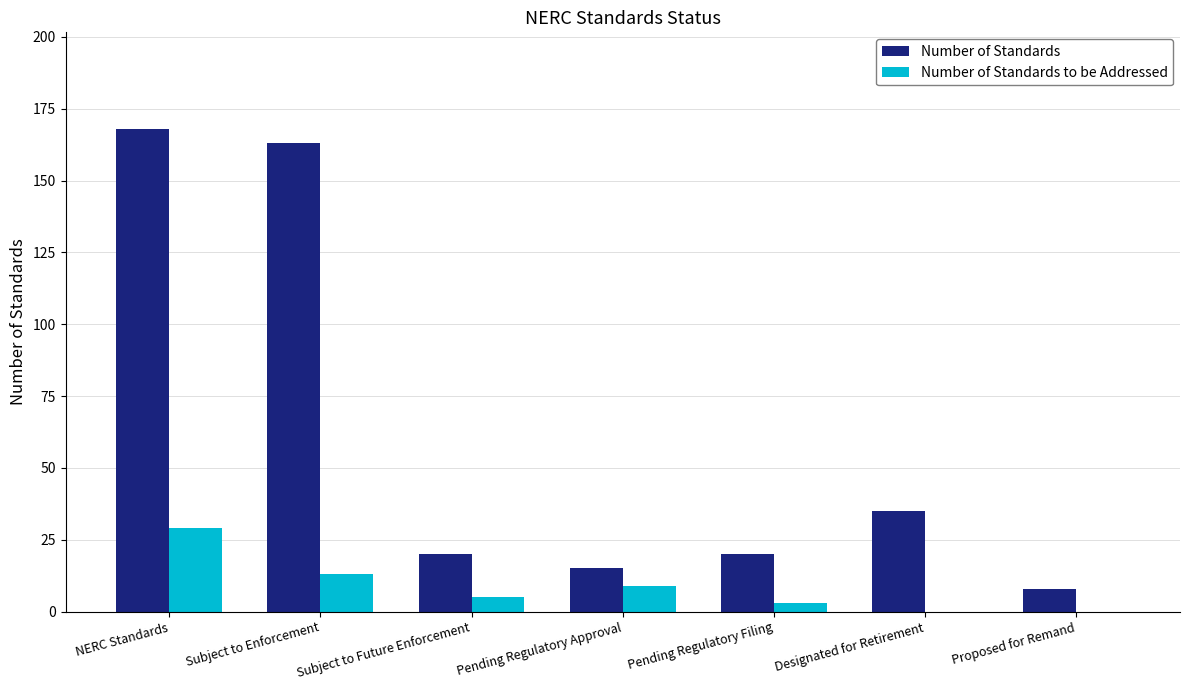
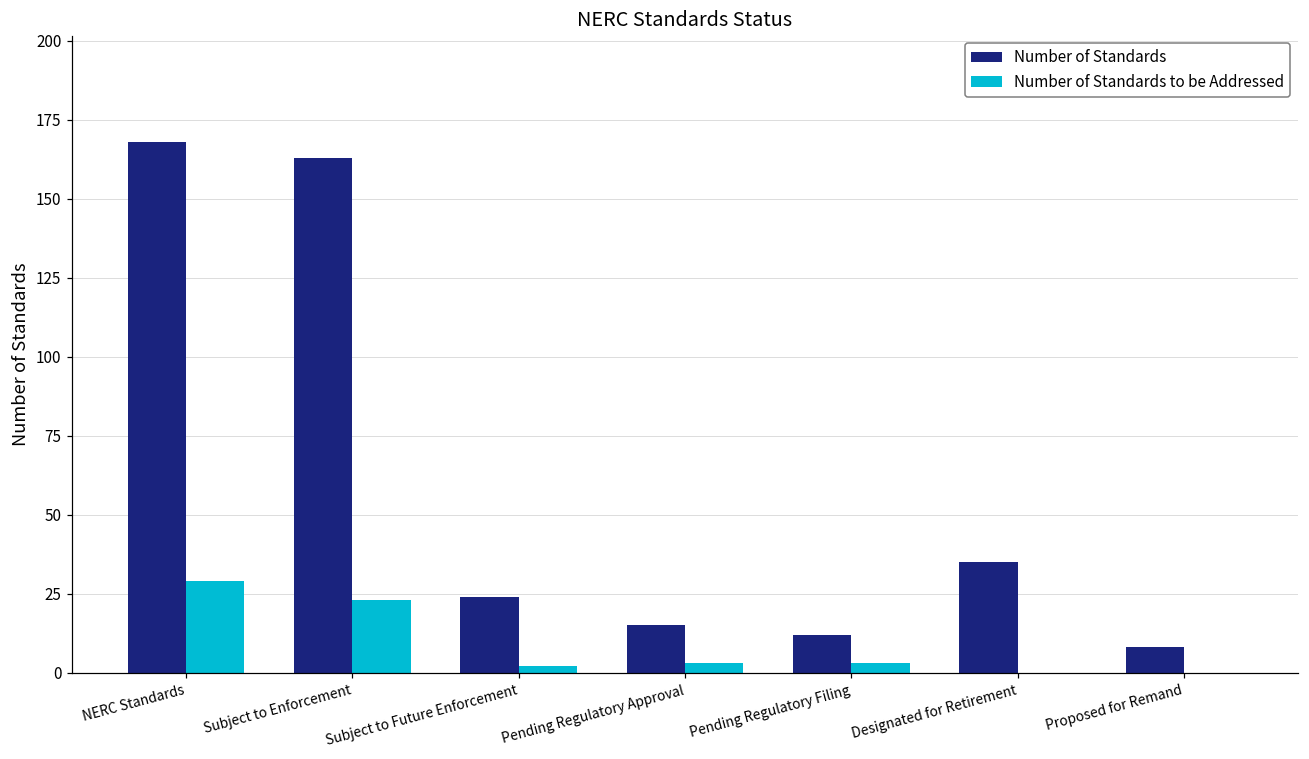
Number of Standards to be Addressed, Subject to Enforcement: 13 -> 23
Number of Standards, Subject to Future Enforcement: 20 -> 24
Number of Standards to be Addressed, Subject to Future Enforcement: 5 -> 2
Number of Standards to be Addressed, Pending Regulatory Approval: 9 -> 3
Number of Standards, Pending Regulatory Filing: 20 -> 12
